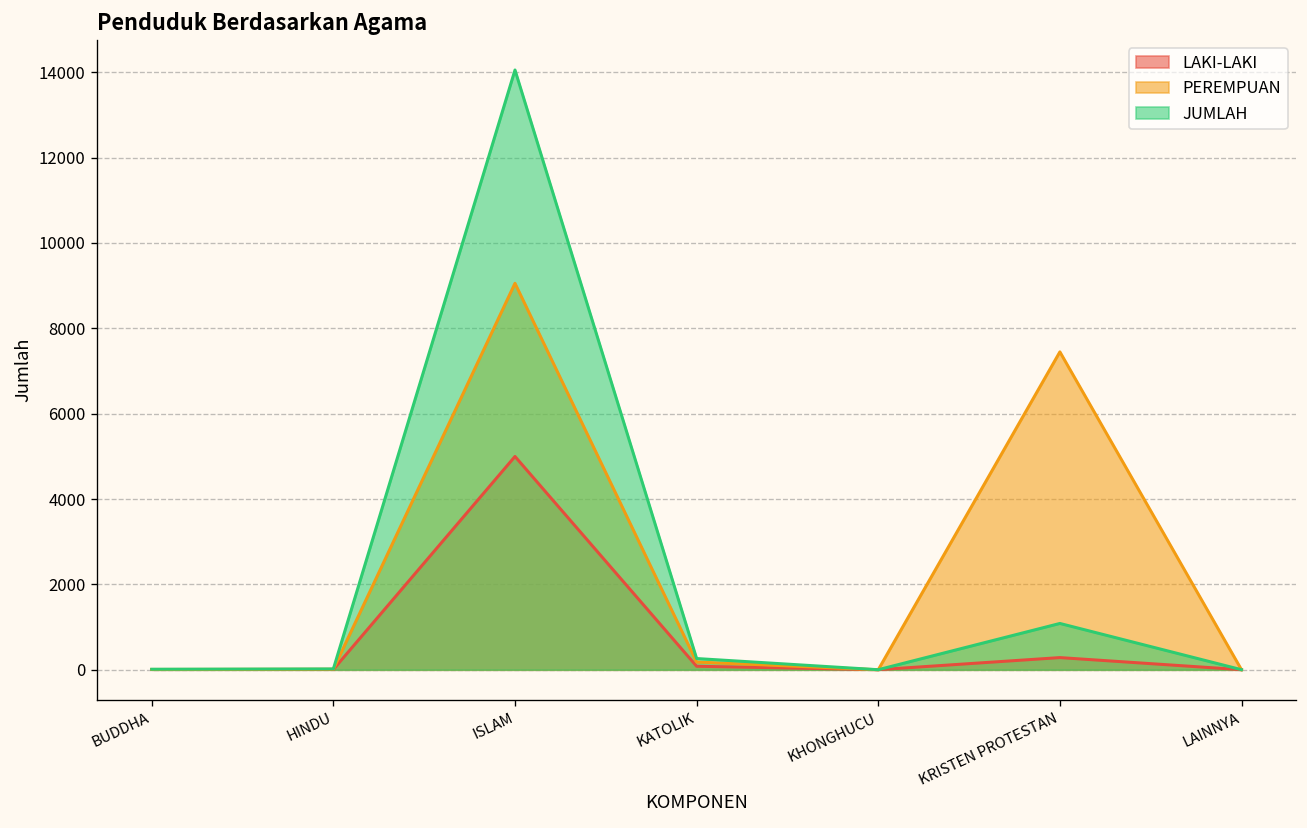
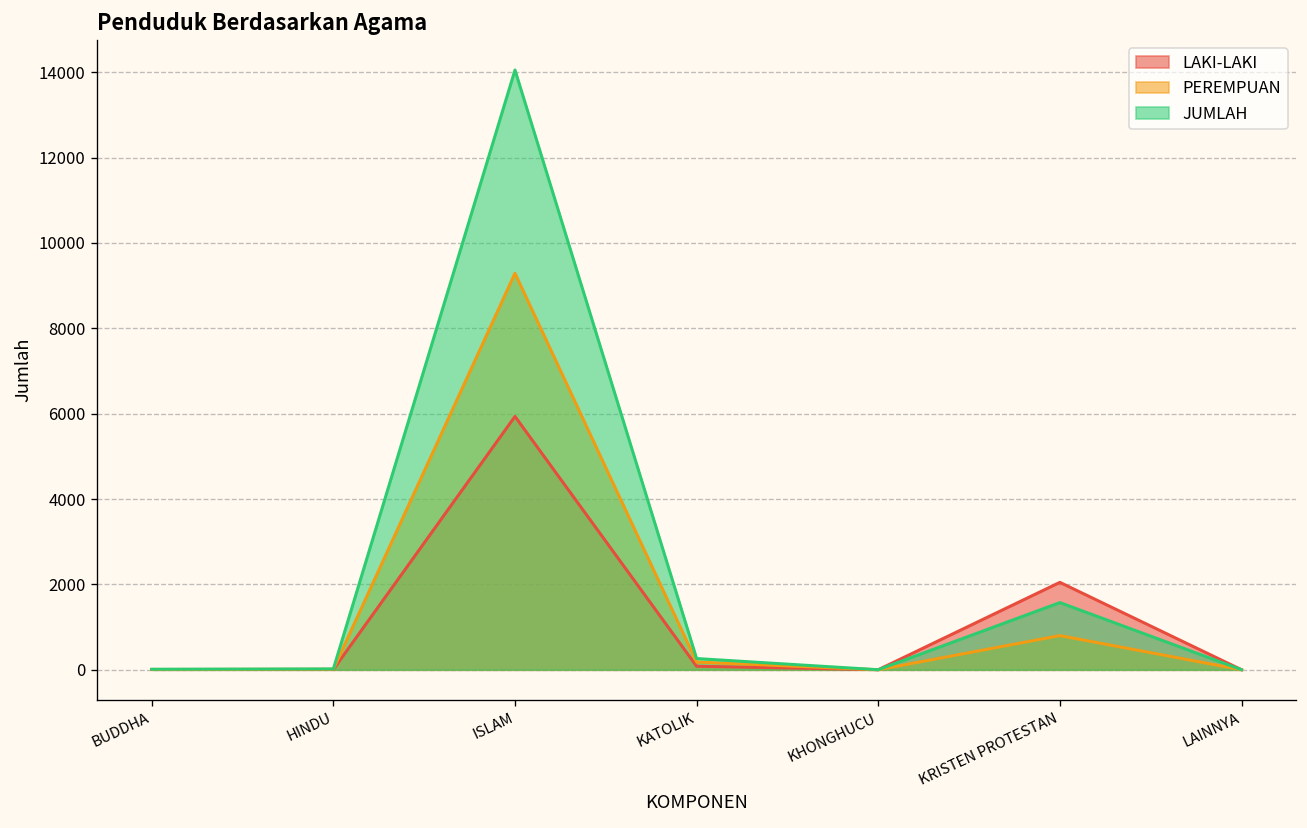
LAKI-LAKI, ISLAM: 5000 -> 5900
PEREMPUAN, ISLAM: 9100 -> 9300
LAKI-LAKI, KRISTEN PROTESTAN: 300 -> 2000
PEREMPUAN, KRISTEN PROTESTAN: 7400 -> 800
JUMLAH, KRISTEN PROTESTAN: 1100 -> 1600
